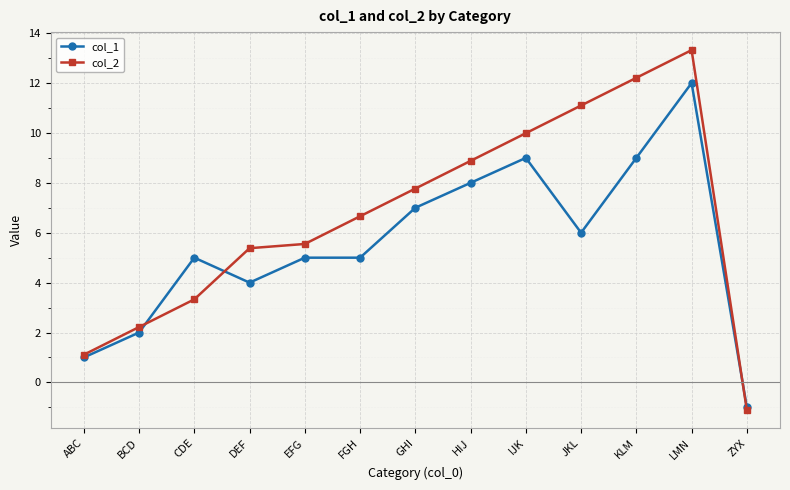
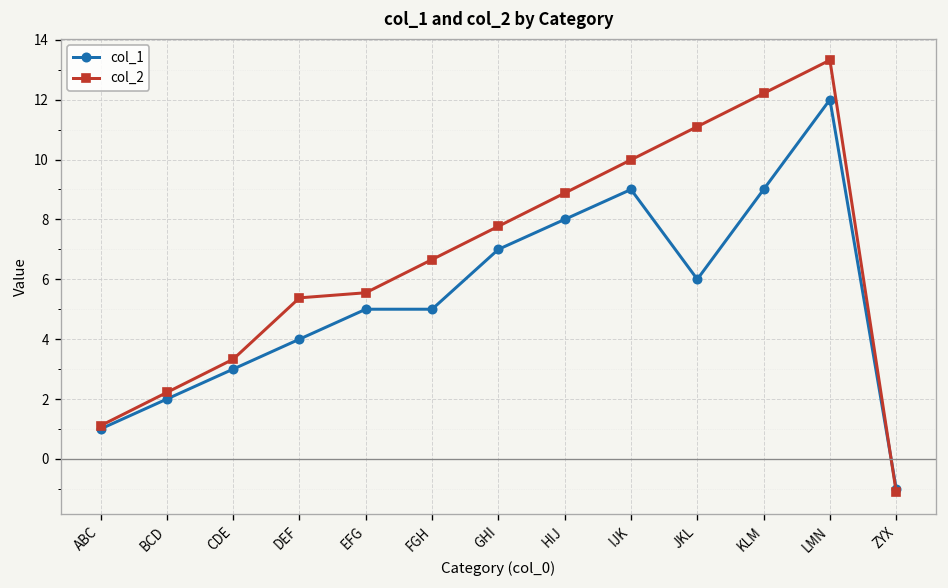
col_1, CDE: 5 -> 3
